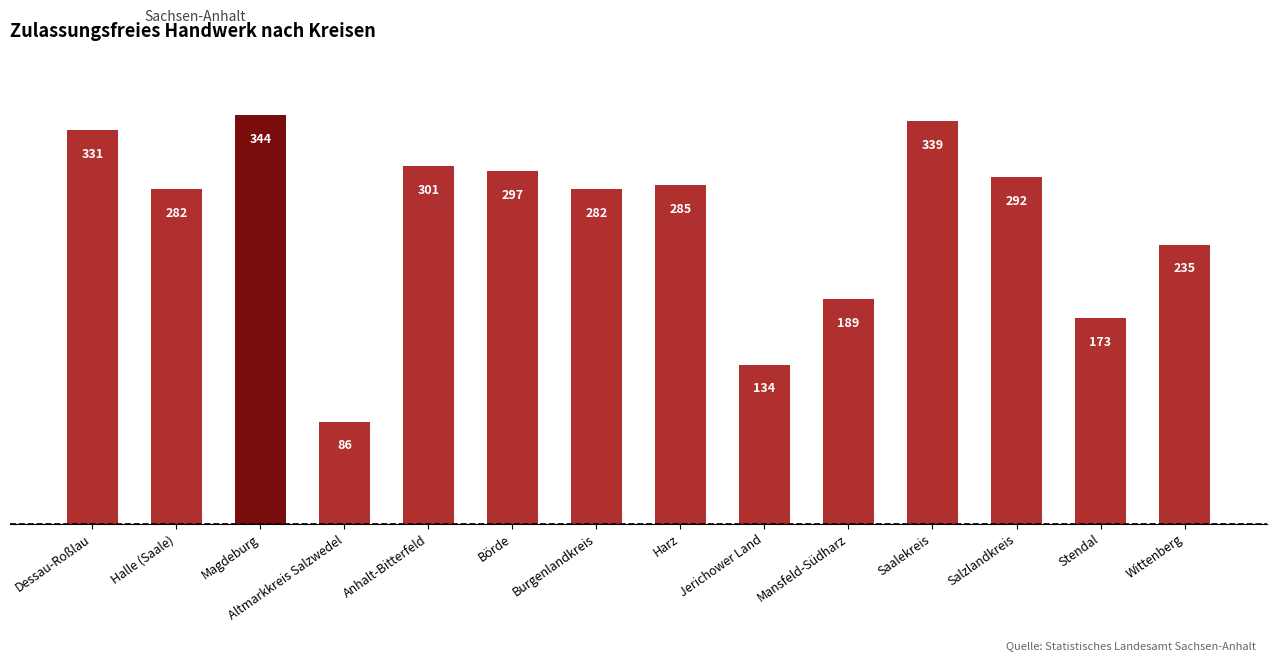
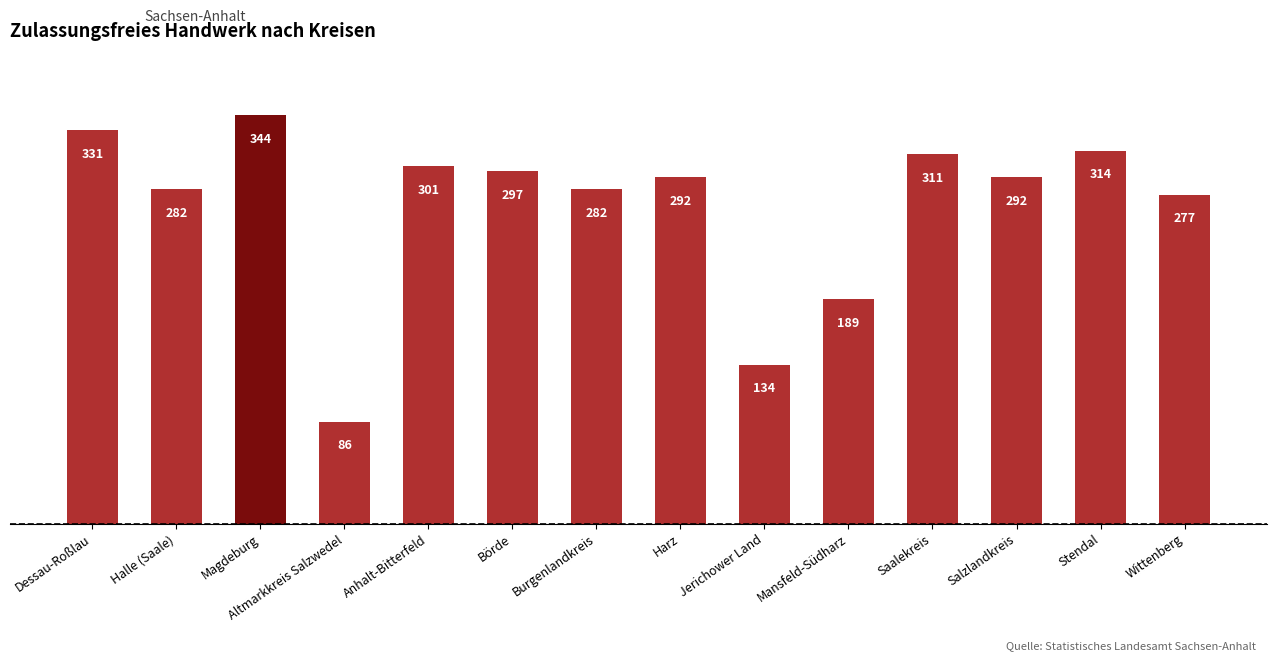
Harz: 285 -> 292
Saalekreis: 339 -> 311
Stendal: 173 -> 314
Wittenberg: 235 -> 277
